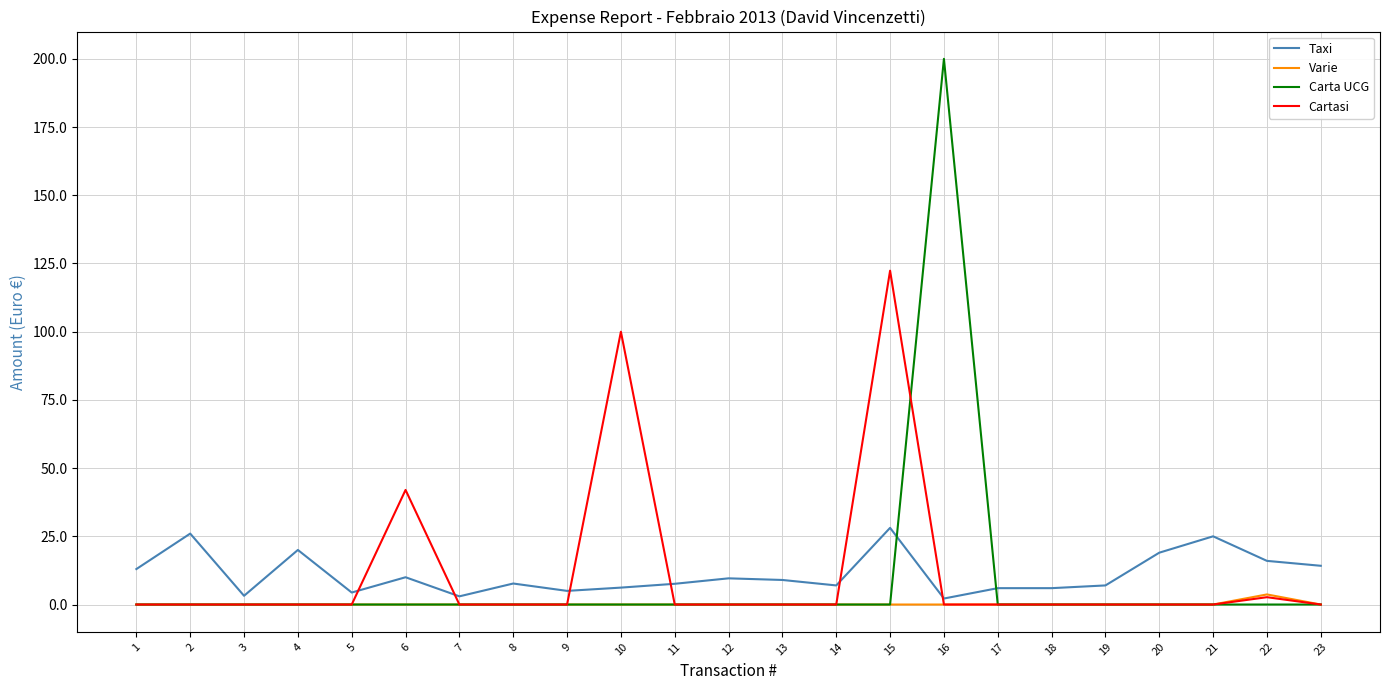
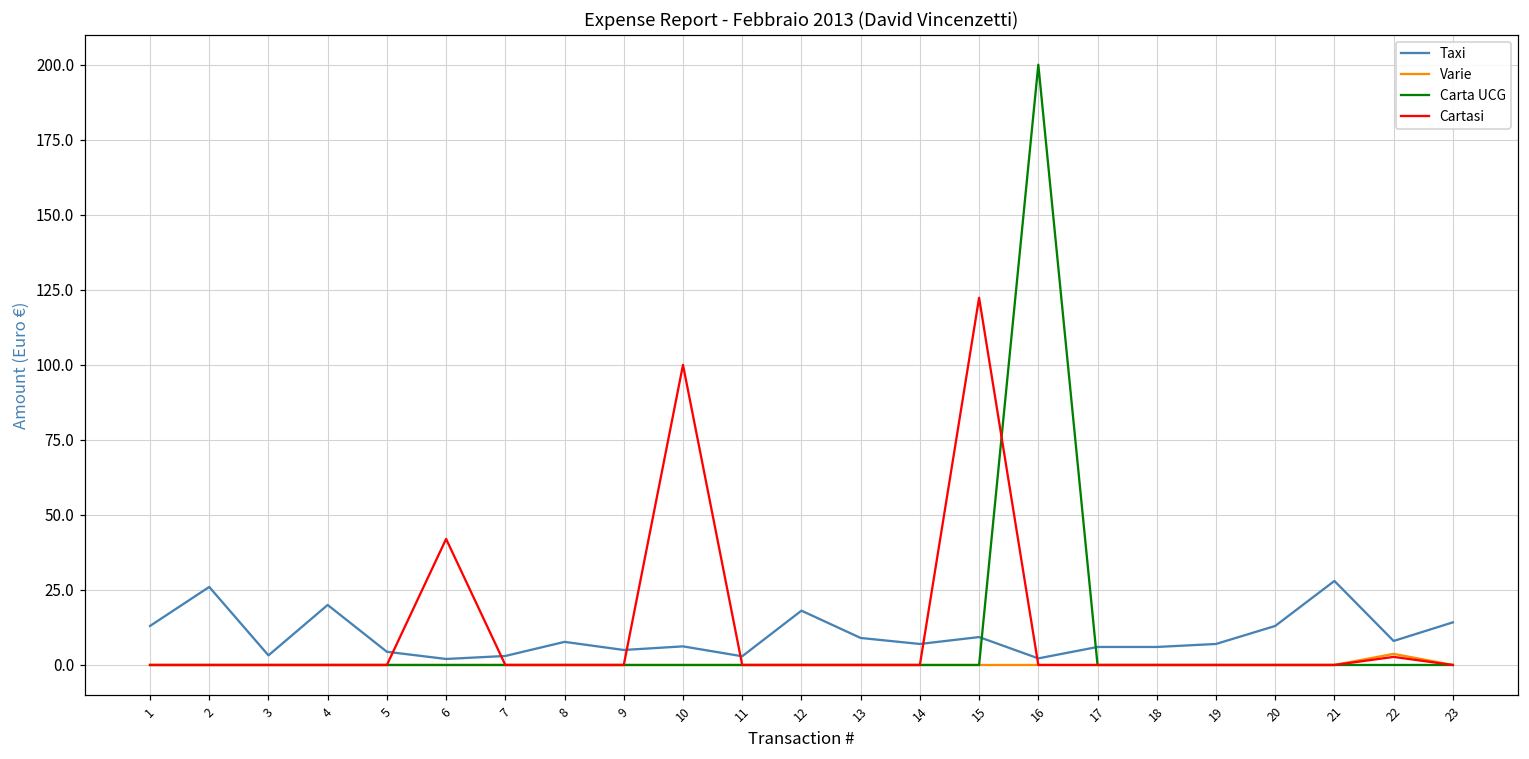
Taxi, 6: 10 -> 2
Taxi, 11: 8 -> 3
Taxi, 12: 10 -> 18
Taxi, 15: 28 -> 9
Taxi, 20: 19 -> 13
Taxi, 21: 25 -> 28
Taxi, 22: 16 -> 8
